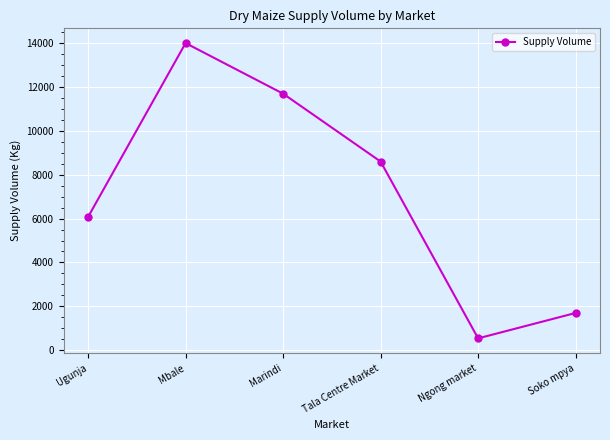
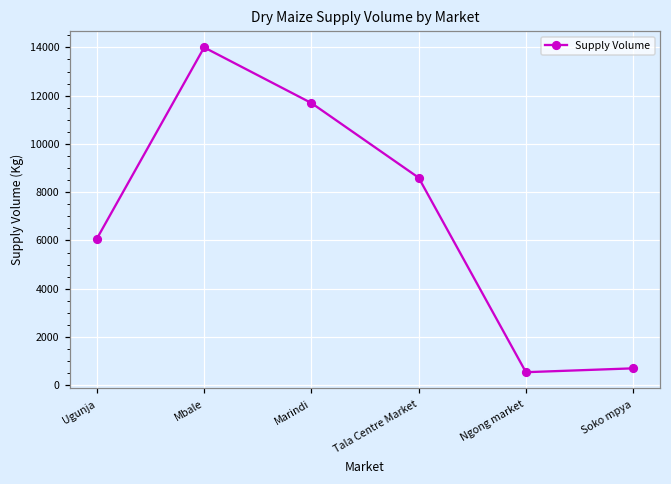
Soko mpya: 1700 -> 700
